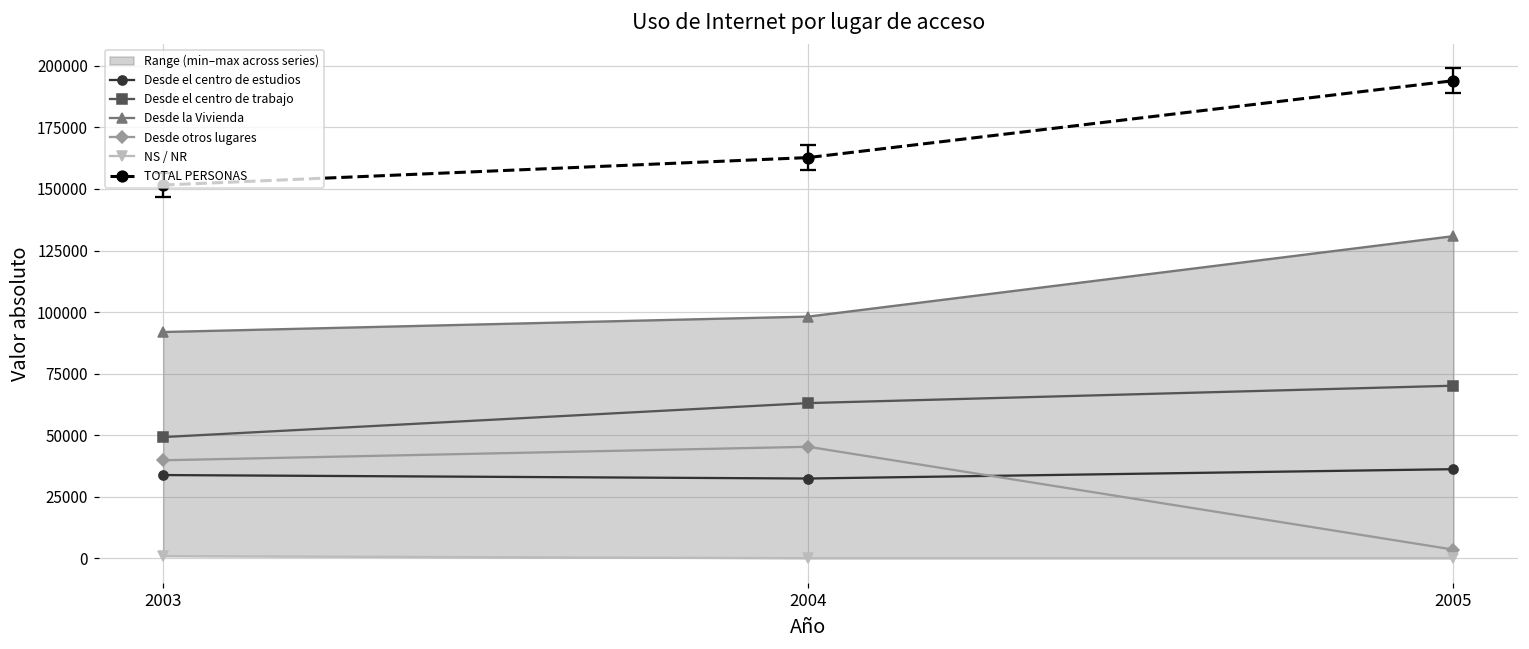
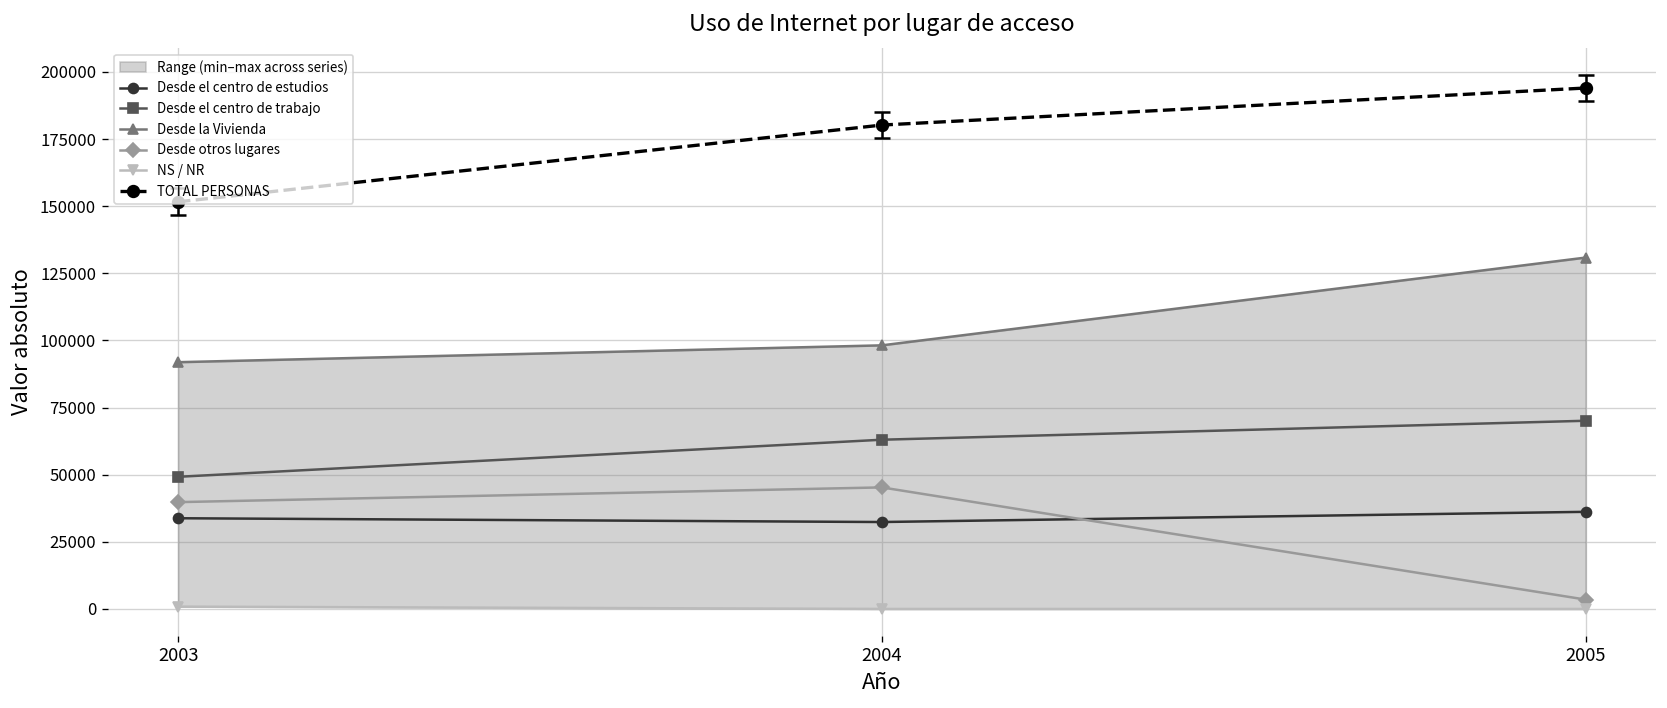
TOTAL PERSONAS, 2004: 163000 -> 180000
